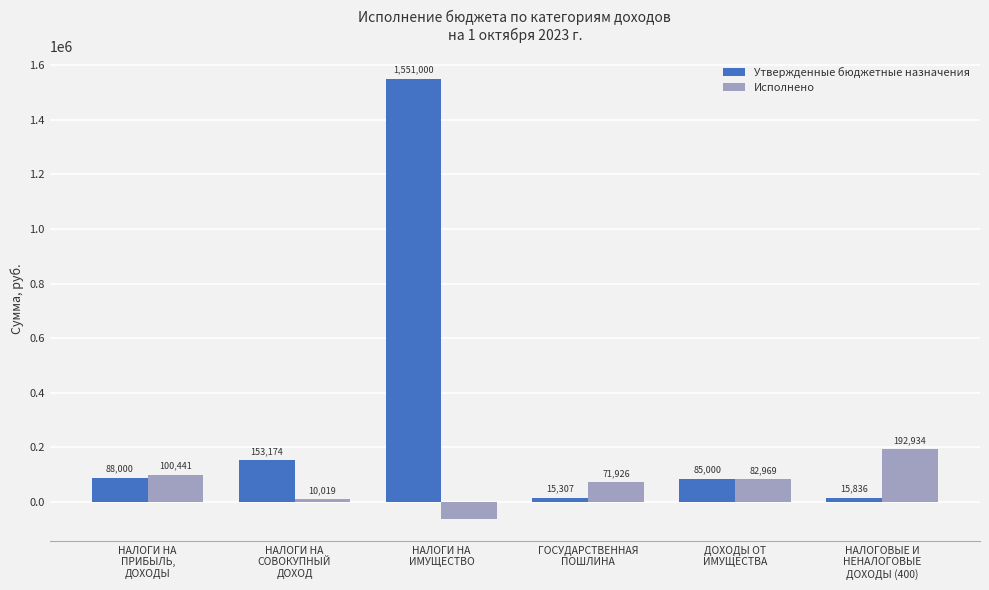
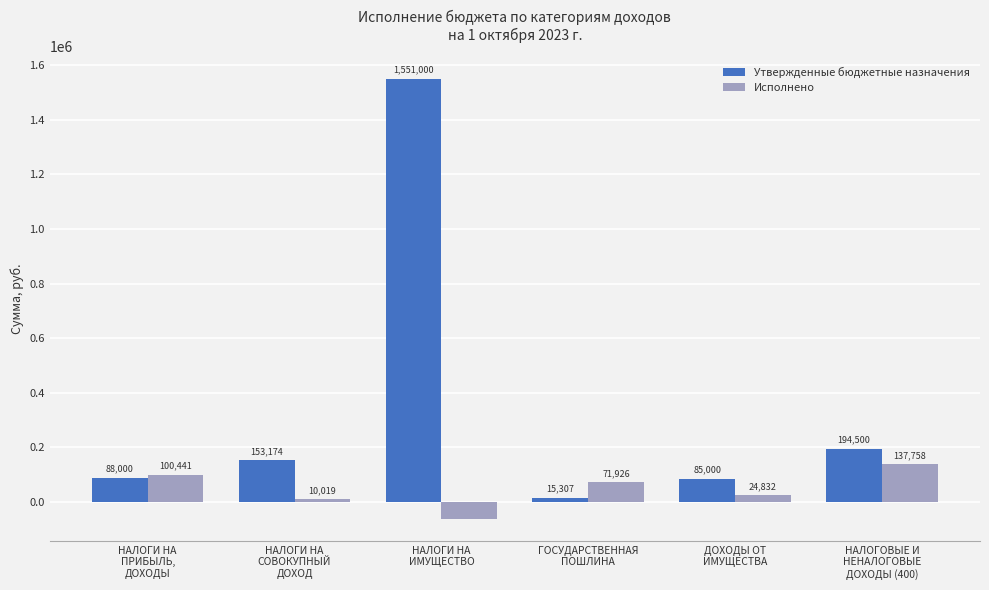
Исполнено, ДОХОДЫ ОТ ИМУЩЕСТВА: 82,969 -> 24,832
Утвержденные бюджетные назначения, НАЛОГОВЫЕ И НЕНАЛОГОВЫЕ ДОХОДЫ (400): 15,836 -> 194,500
Исполнено, НАЛОГОВЫЕ И НЕНАЛОГОВЫЕ ДОХОДЫ (400): 192,934 -> 137,758
